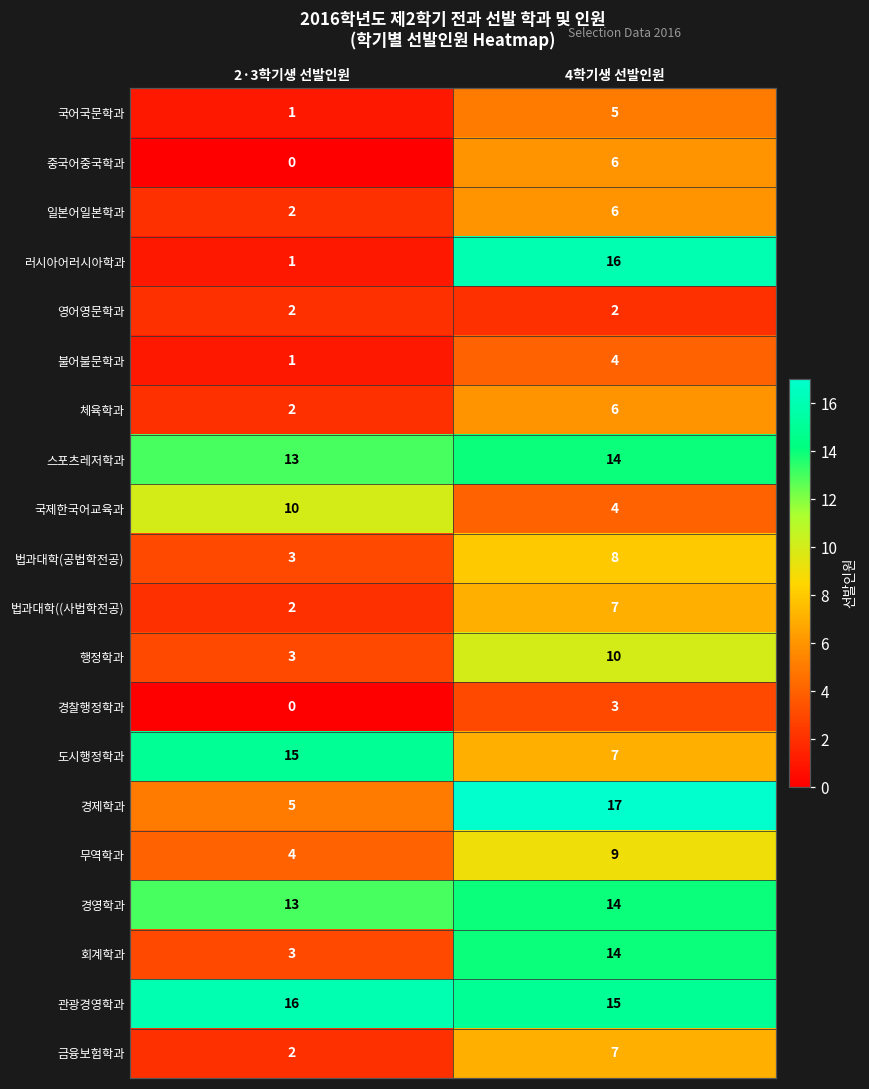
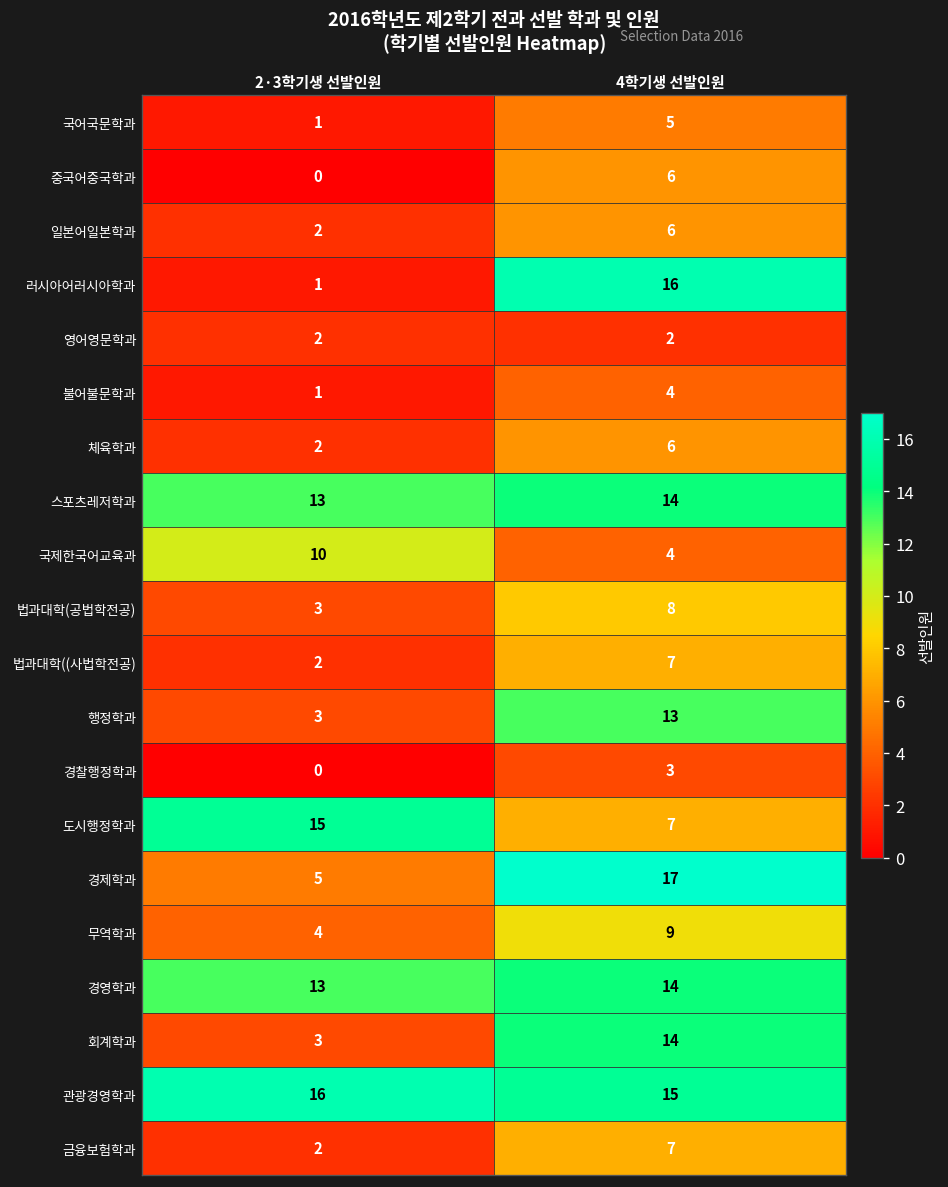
행정학과, 4학기생 선발인원: 10 -> 13
